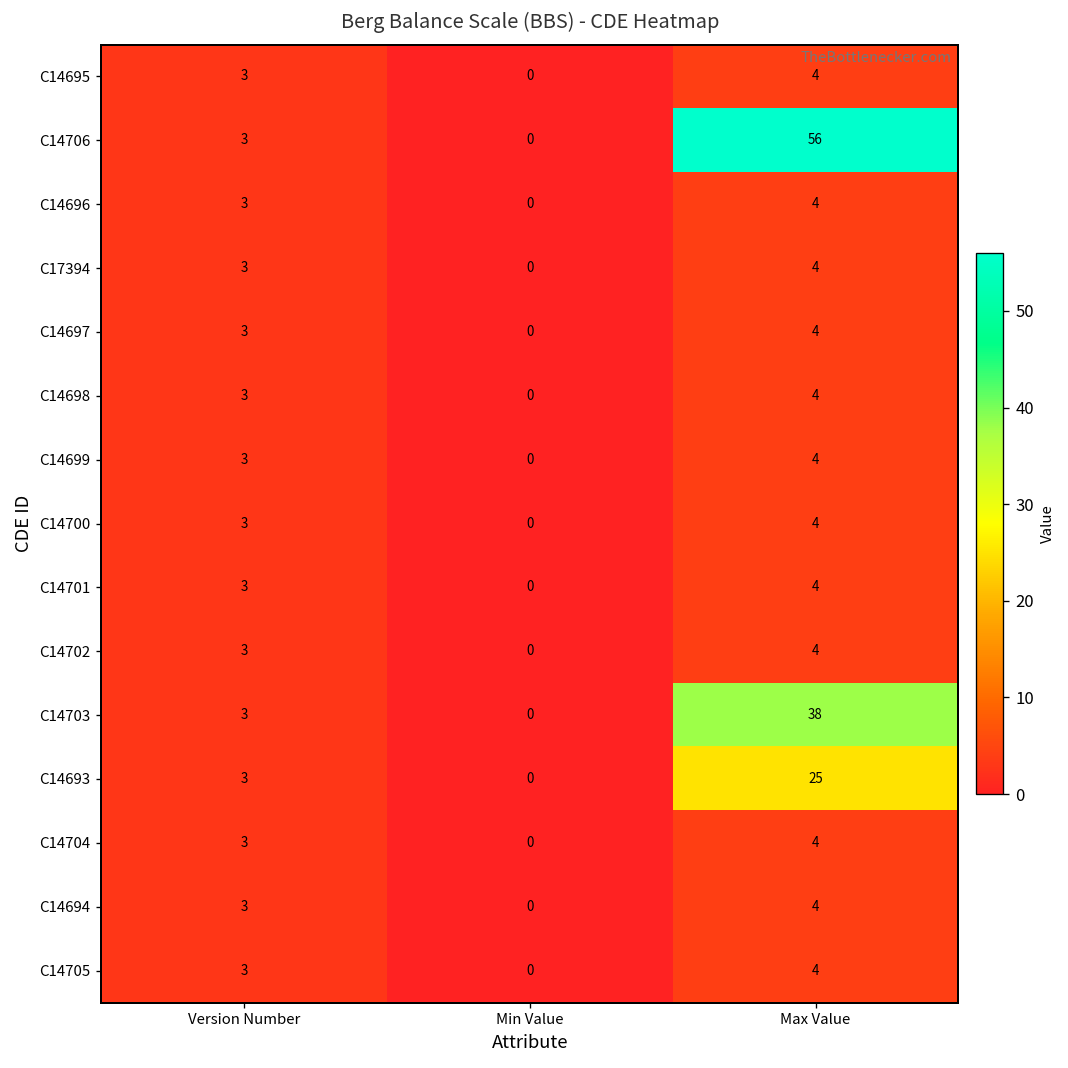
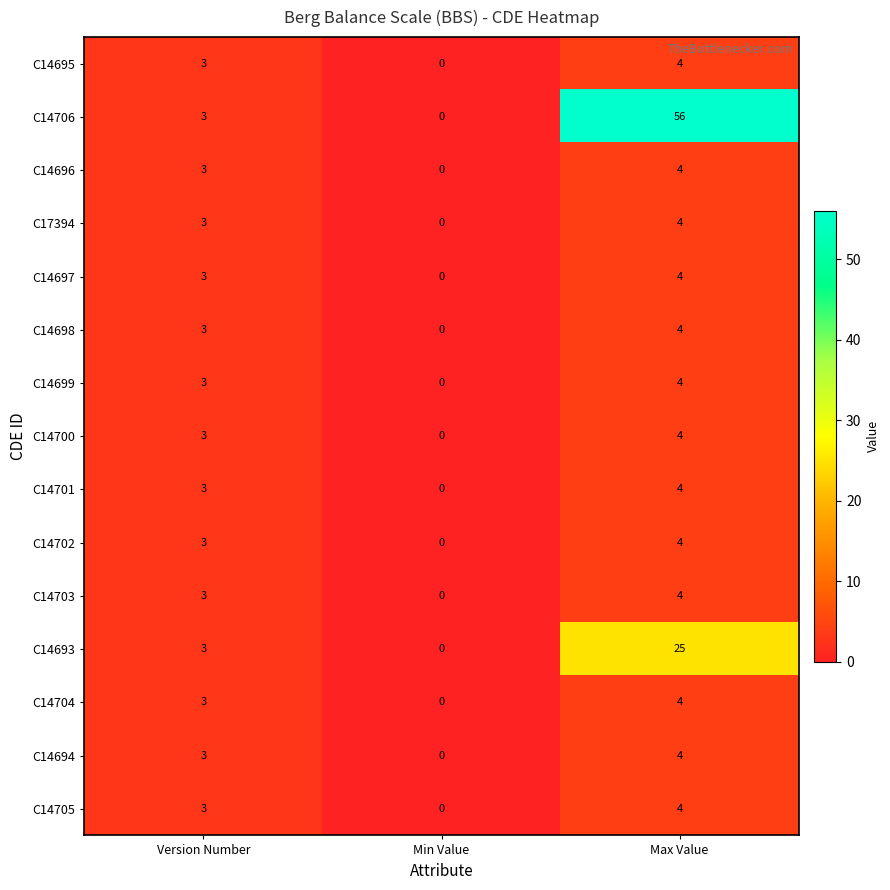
C14703, Max Value: 38 -> 4
